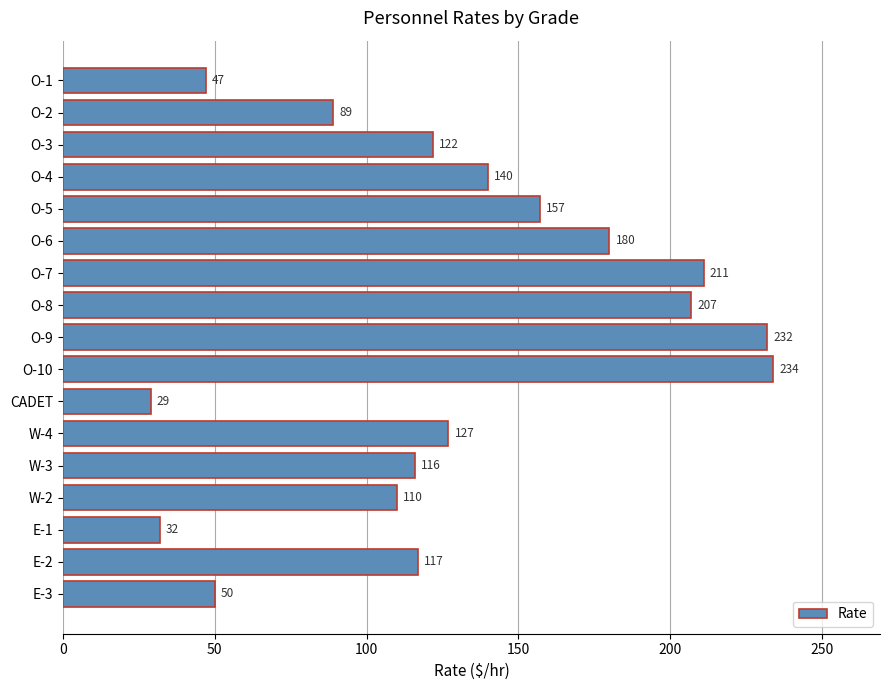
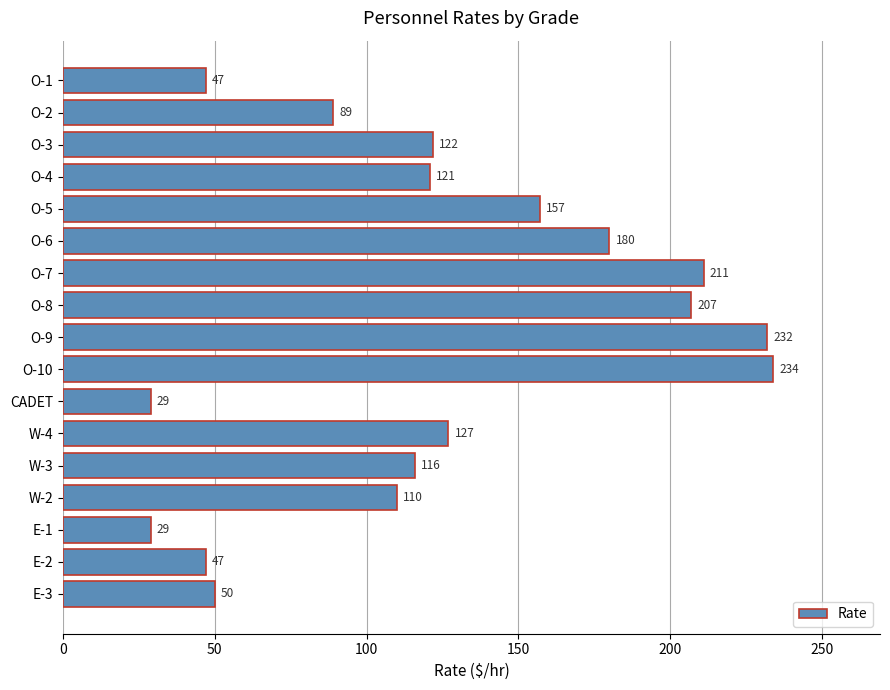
O-4: 140 -> 121
E-1: 32 -> 29
E-2: 117 -> 47
